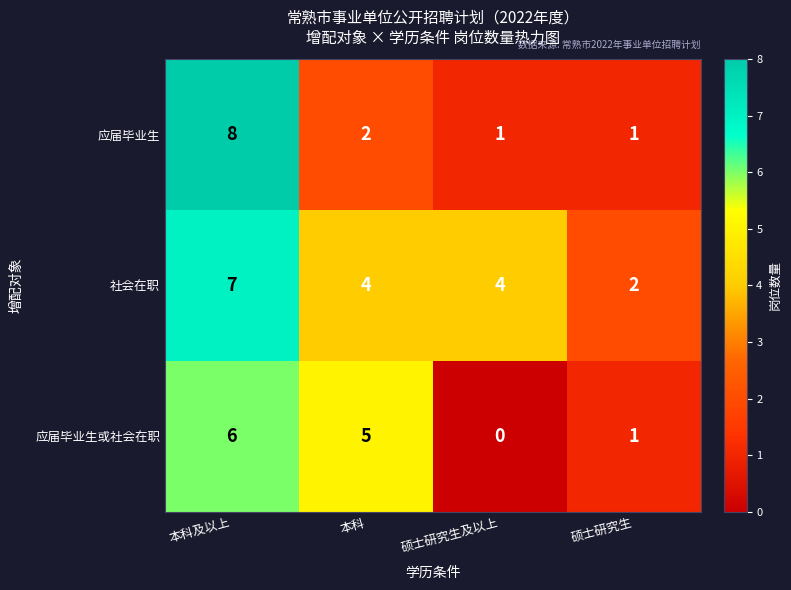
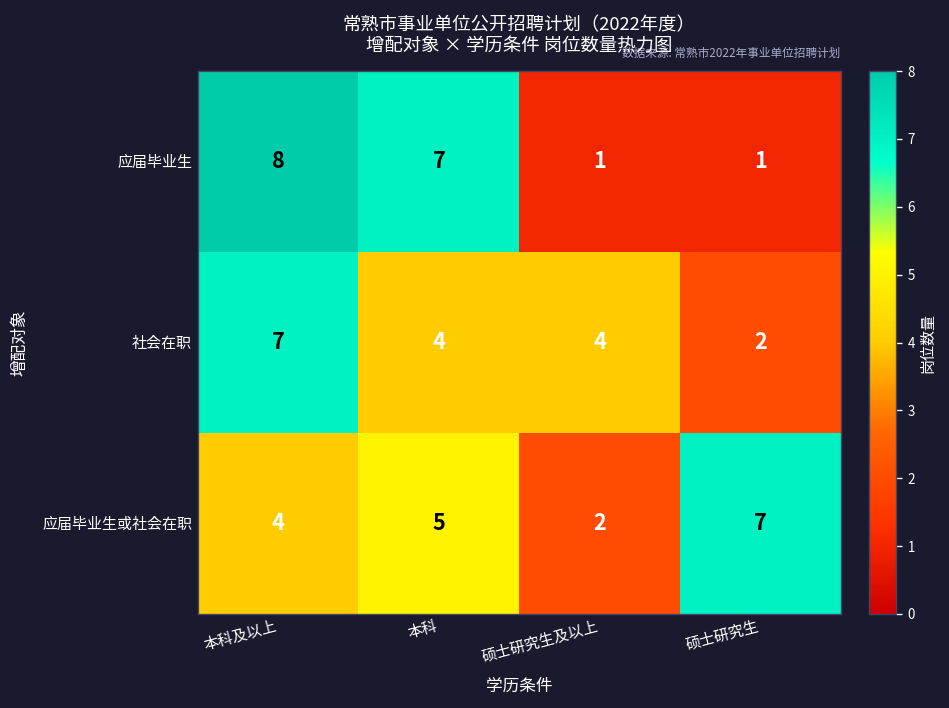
应届毕业生, 本科: 2 -> 7
应届毕业生或社会在职, 本科及以上: 6 -> 4
应届毕业生或社会在职, 硕士研究生及以上: 0 -> 2
应届毕业生或社会在职, 硕士研究生: 1 -> 7
